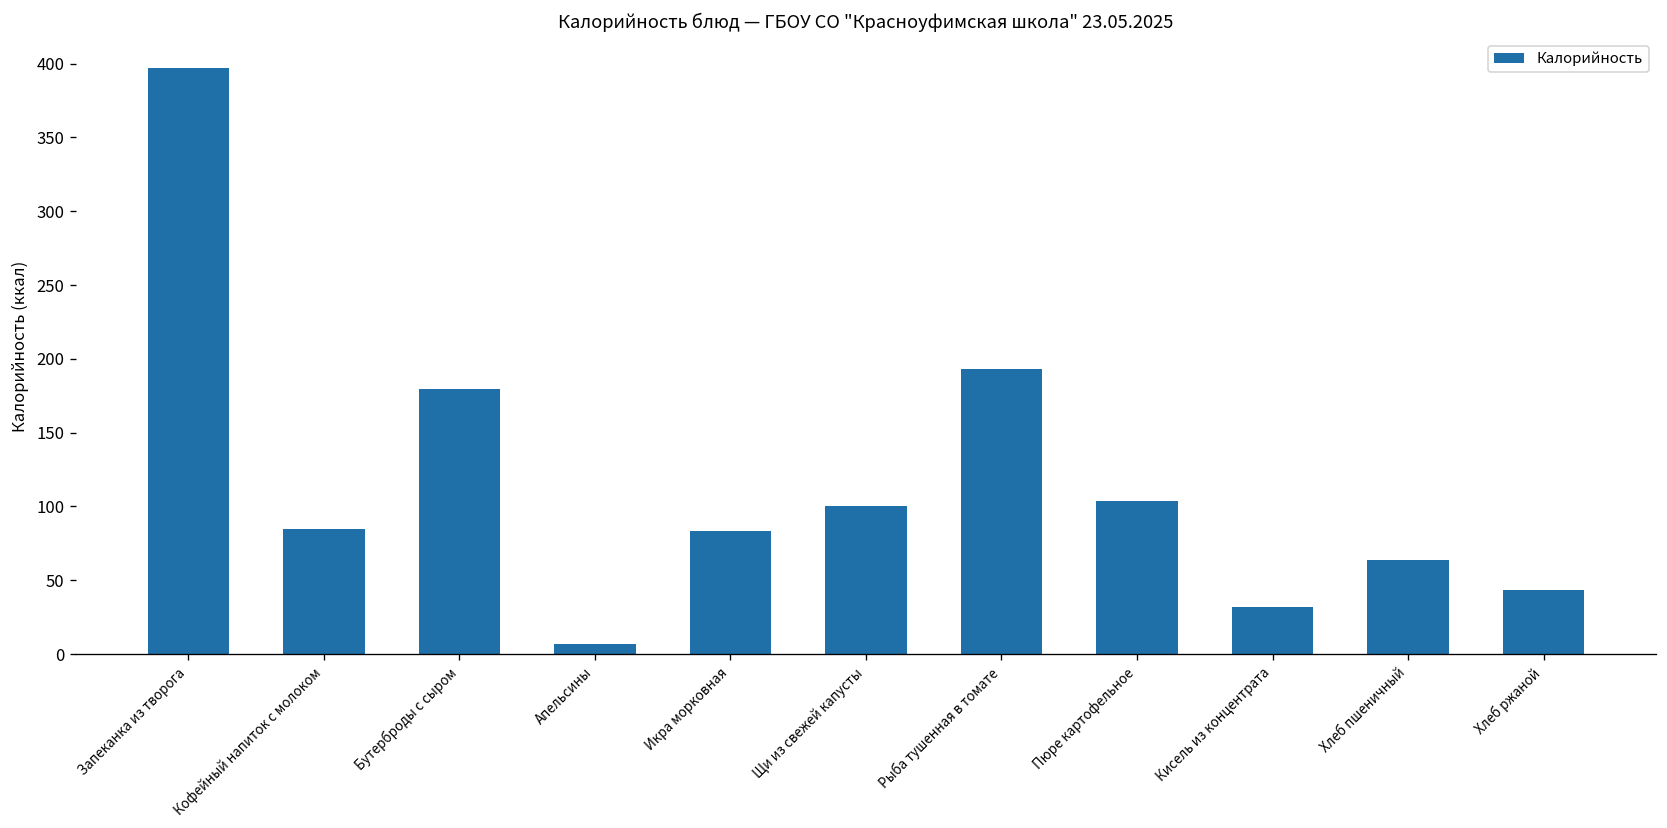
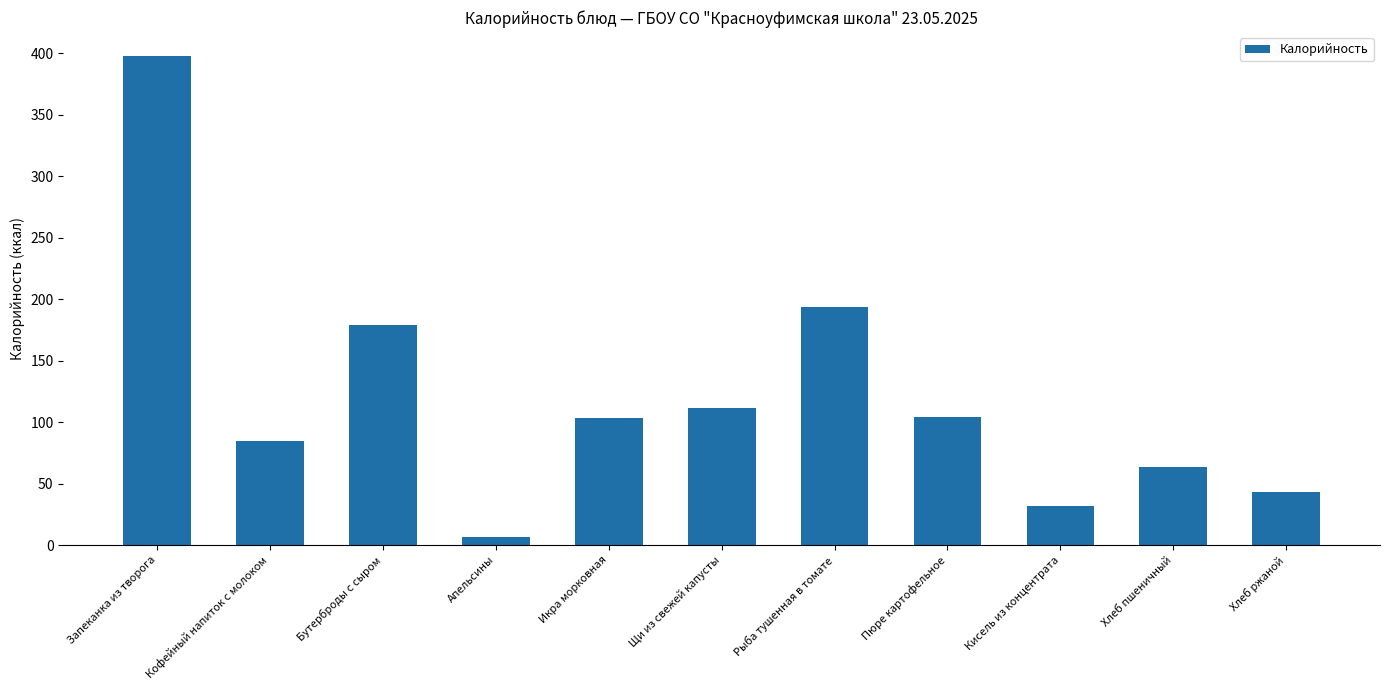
Икра морковная: 83 -> 103
Щи из свежей капусты: 100 -> 111
